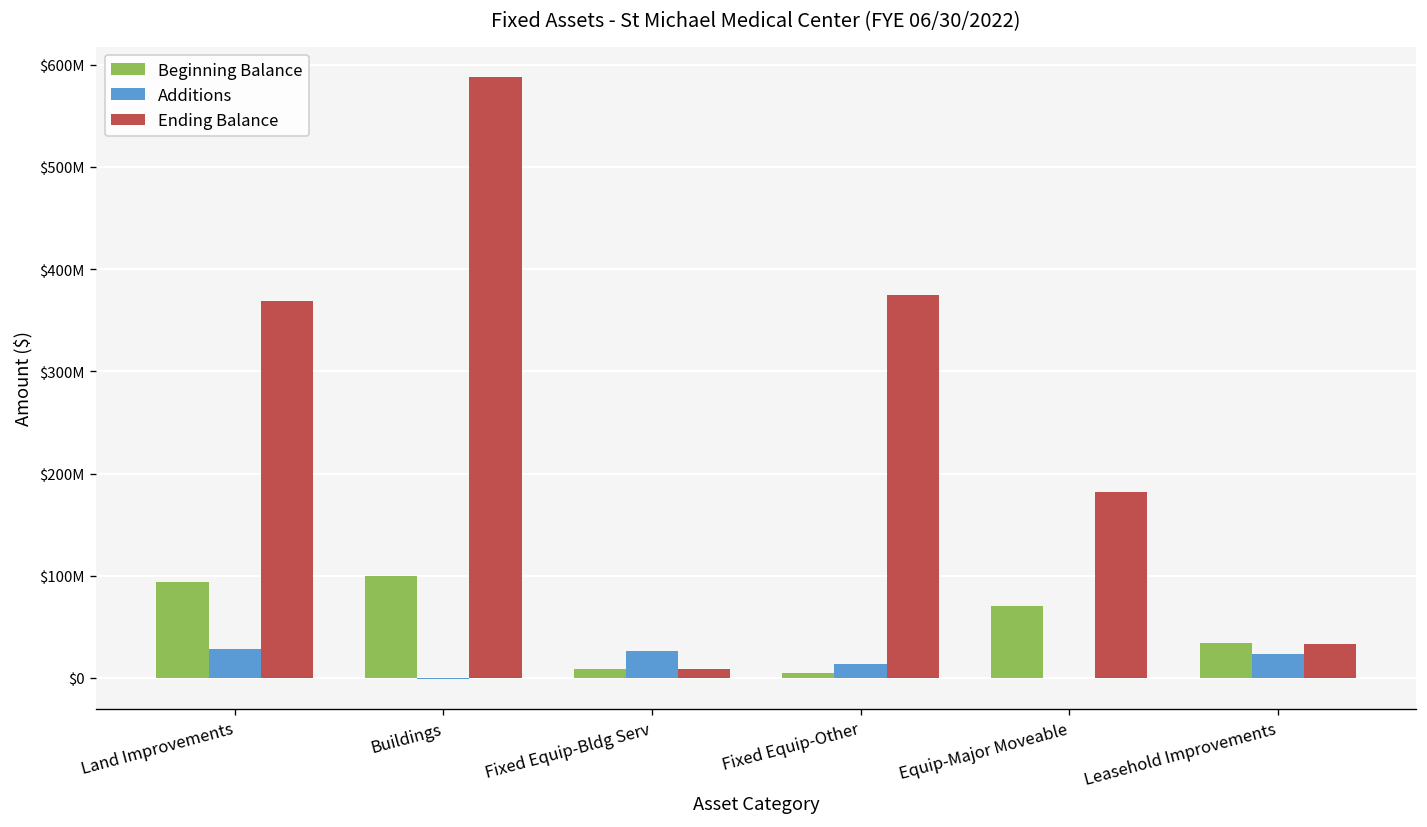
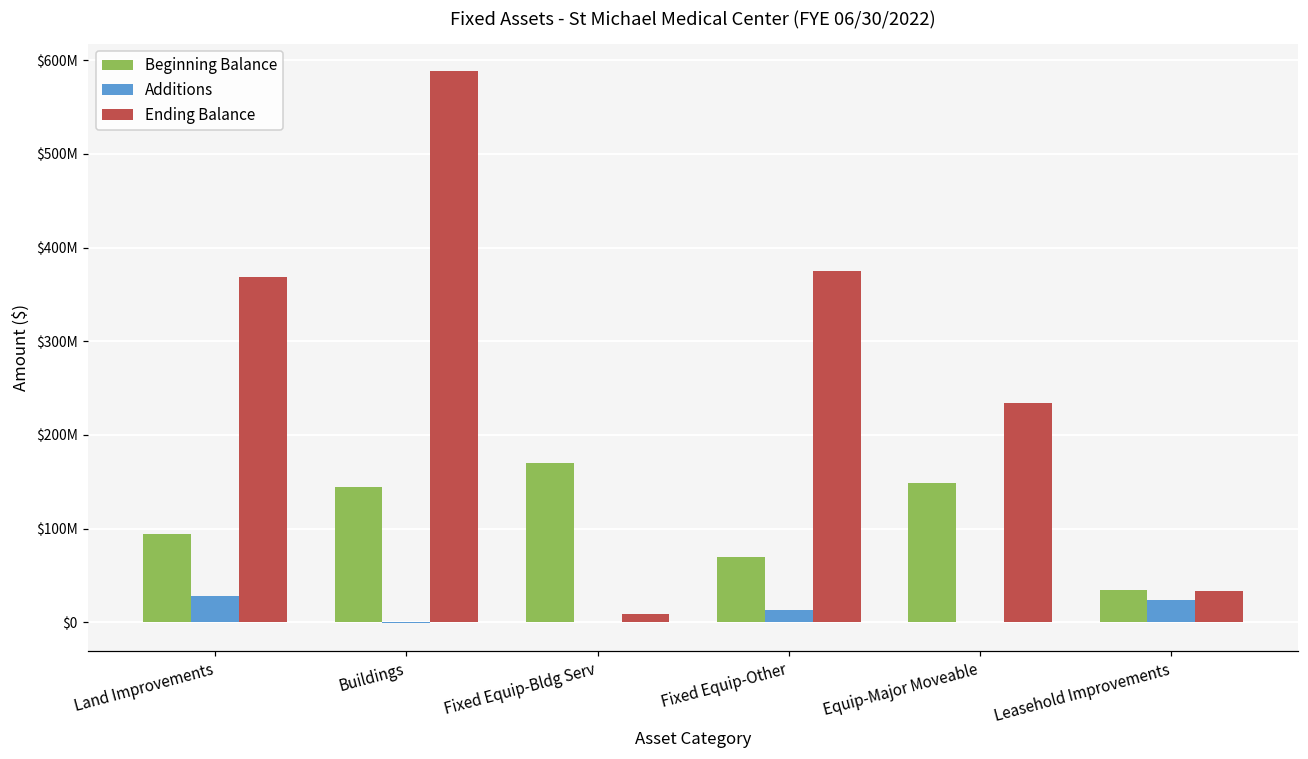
Beginning Balance, Buildings: $100000000 -> $140000000
Beginning Balance, Fixed Equip-Bldg Serv: $10000000 -> $170000000
Additions, Fixed Equip-Bldg Serv: $30000000 -> $0
Beginning Balance, Fixed Equip-Other: $0 -> $70000000
Beginning Balance, Equip-Major Moveable: $70000000 -> $150000000
Ending Balance, Equip-Major Moveable: $180000000 -> $230000000
